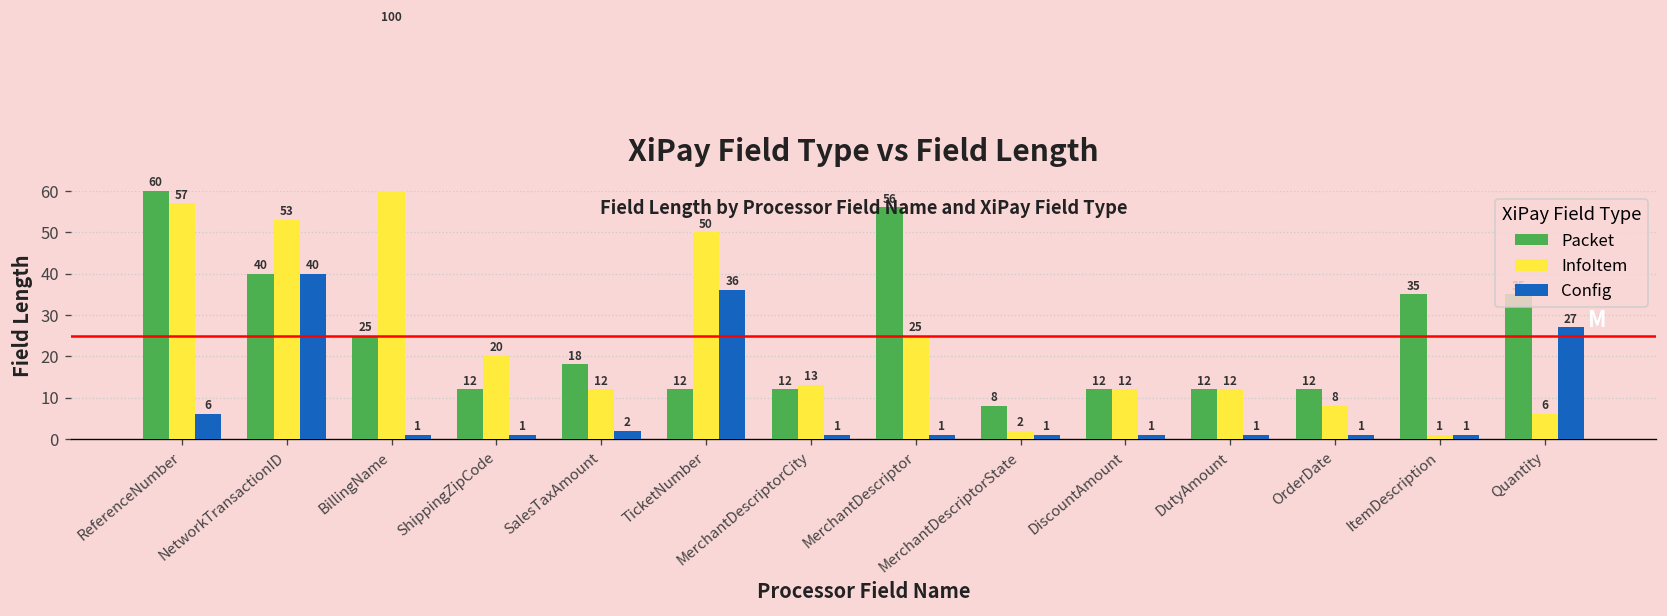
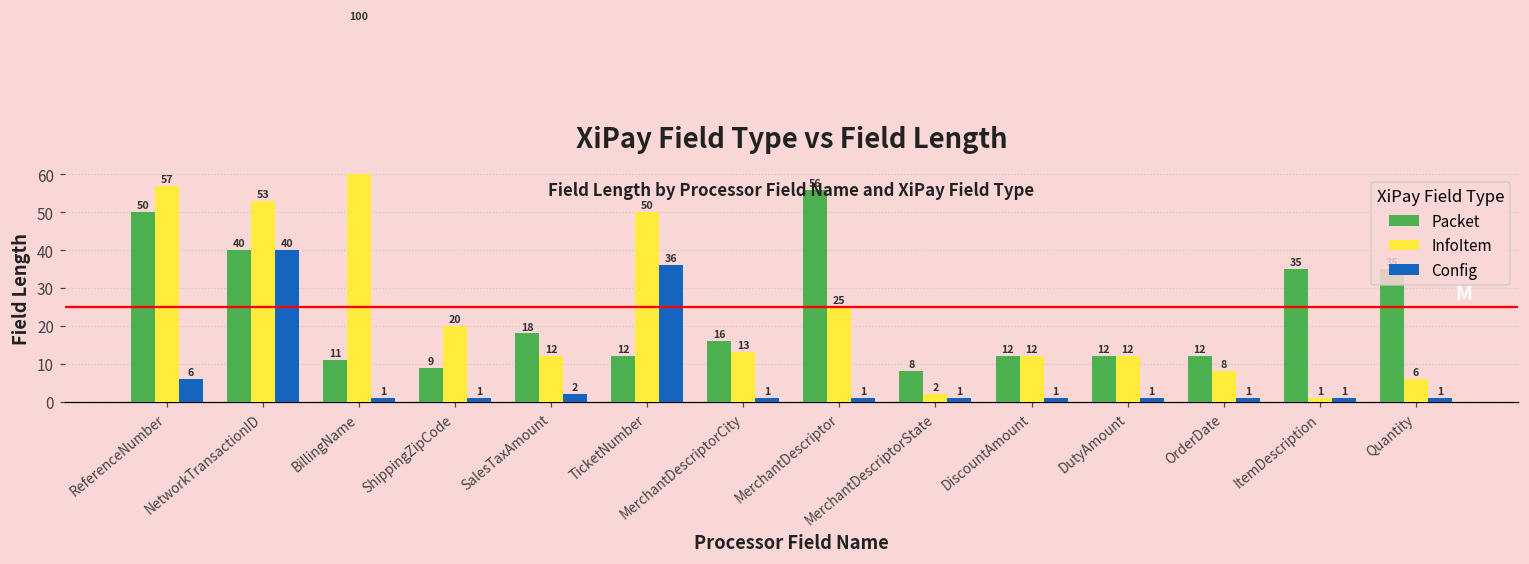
Packet, ReferenceNumber: 60 -> 50
Packet, BillingName: 25 -> 11
Packet, ShippingZipCode: 12 -> 9
Packet, MerchantDescriptorCity: 12 -> 16
Config, Quantity: 27 -> 1
